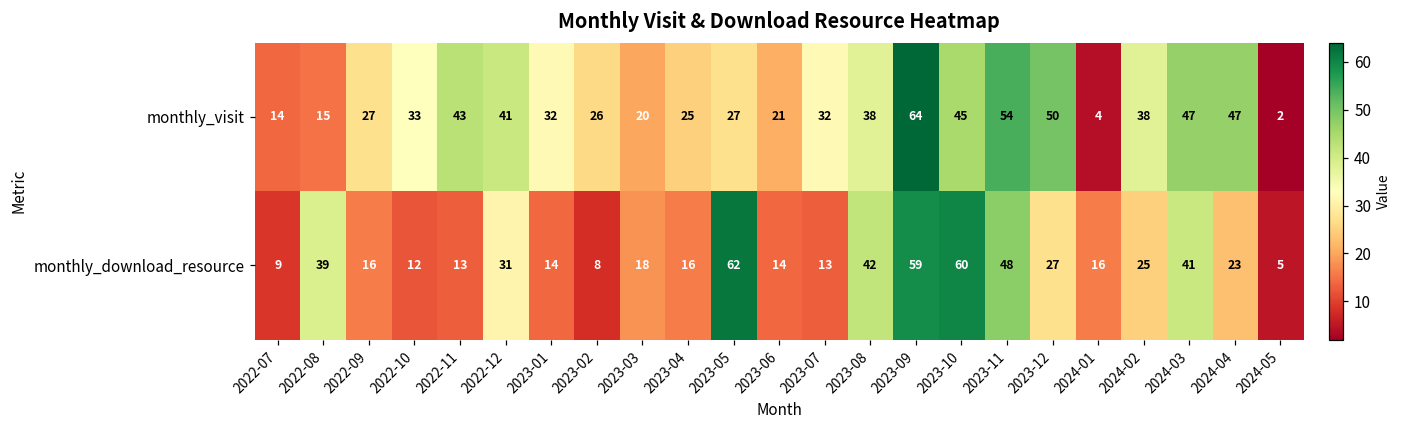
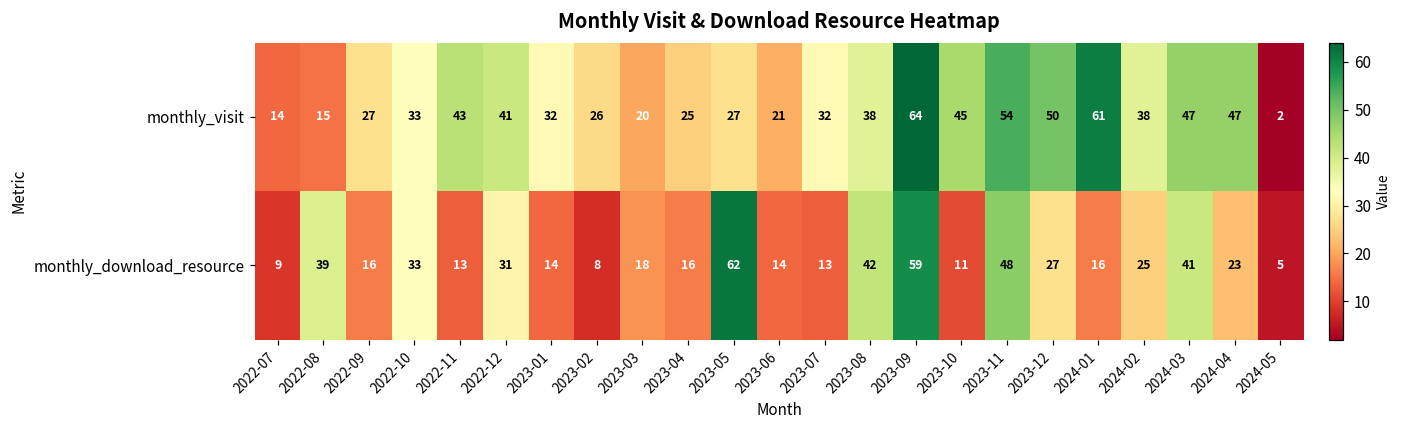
monthly_visit, 2024-01: 4 -> 61
monthly_download_resource, 2022-10: 12 -> 33
monthly_download_resource, 2023-10: 60 -> 11
